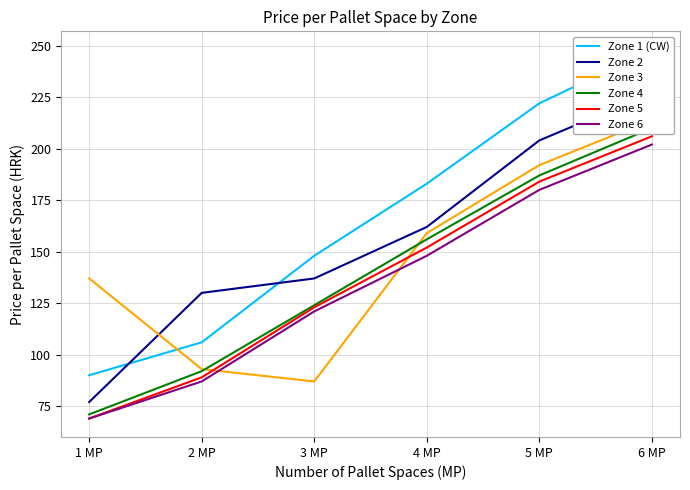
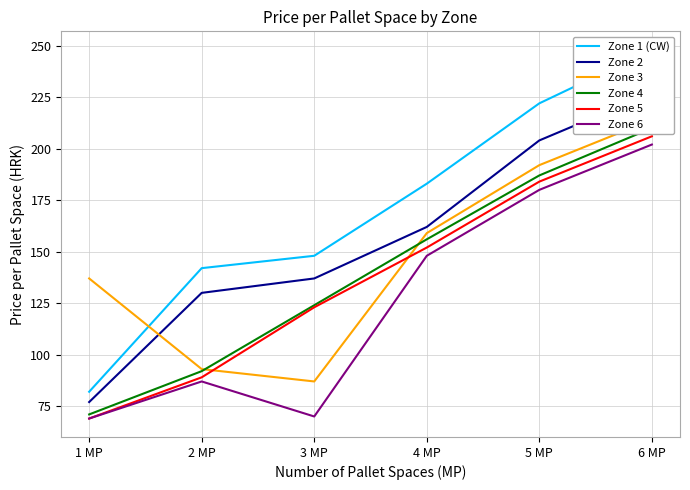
Zone 1 (CW), 1 MP: 90 -> 82
Zone 1 (CW), 2 MP: 106 -> 142
Zone 6, 3 MP: 121 -> 70
